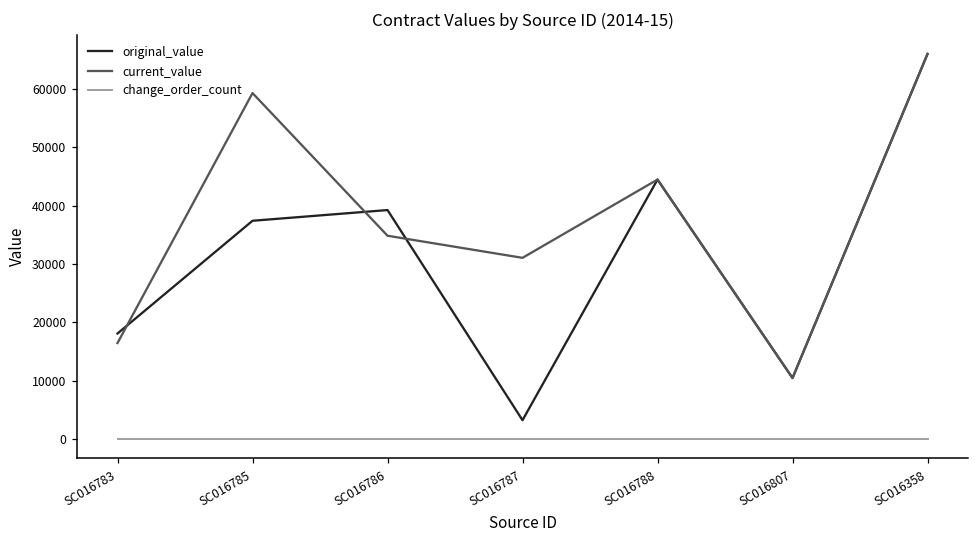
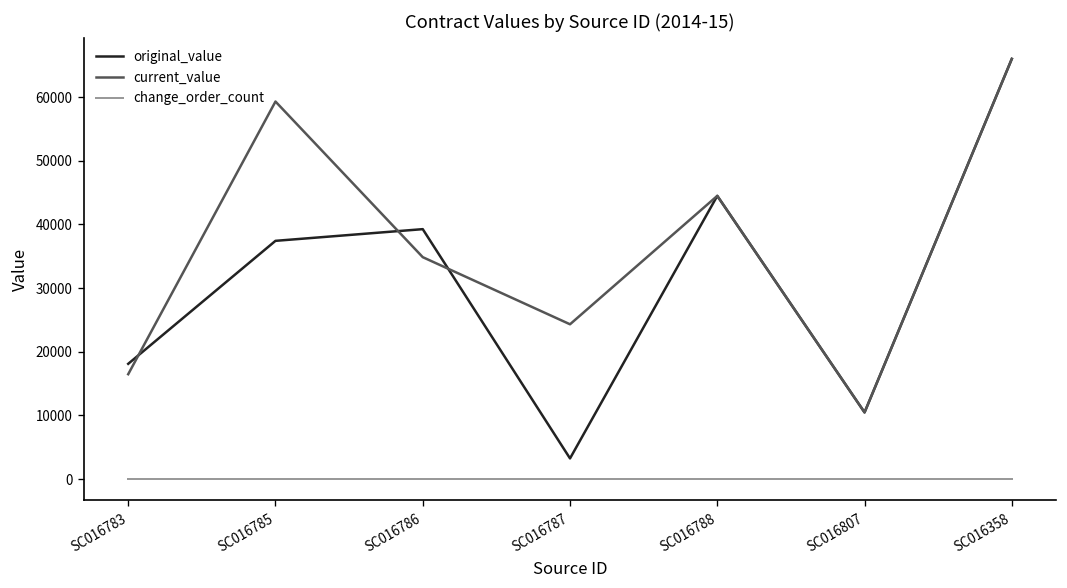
current_value, SC016787: 31000 -> 24000
